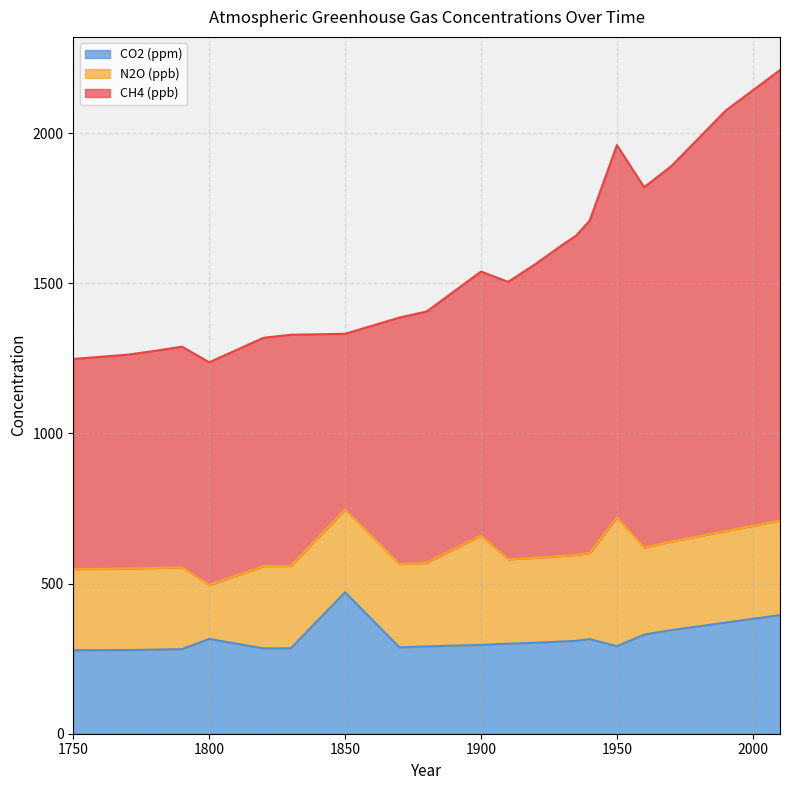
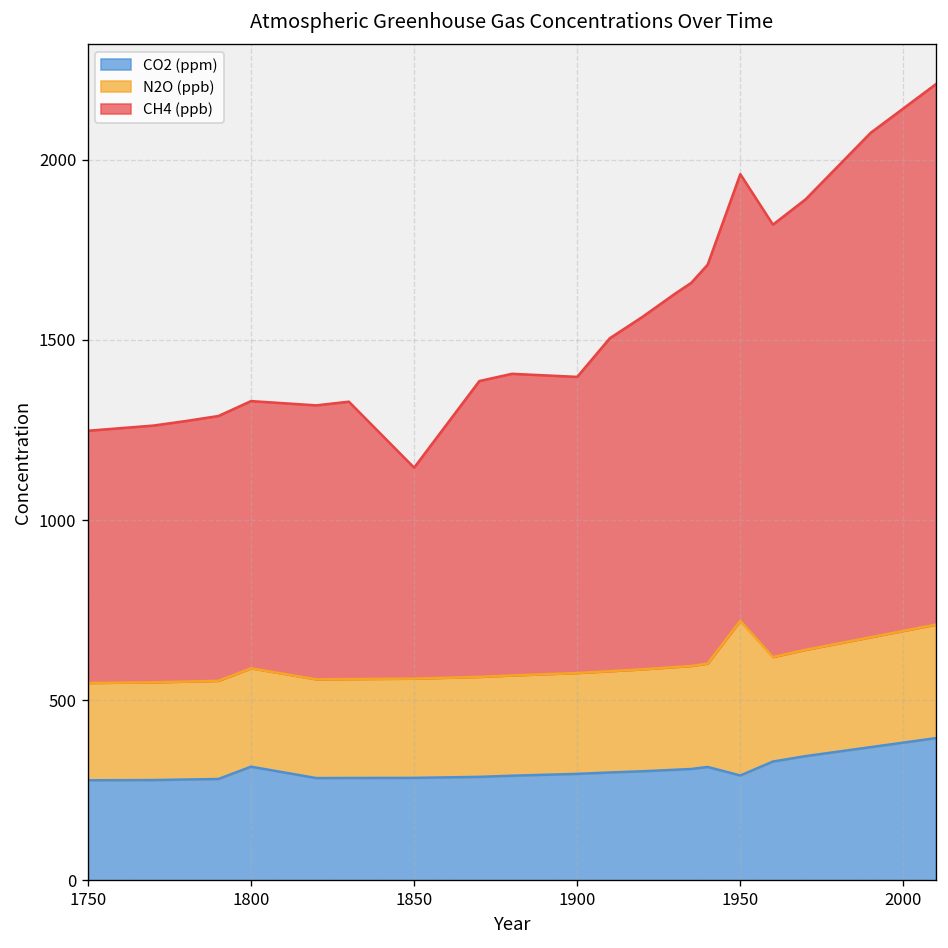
N2O (ppb), 1800: 180 -> 270
CO2 (ppm), 1850: 470 -> 280
N2O (ppb), 1900: 360 -> 280
CH4 (ppb), 1900: 880 -> 820
